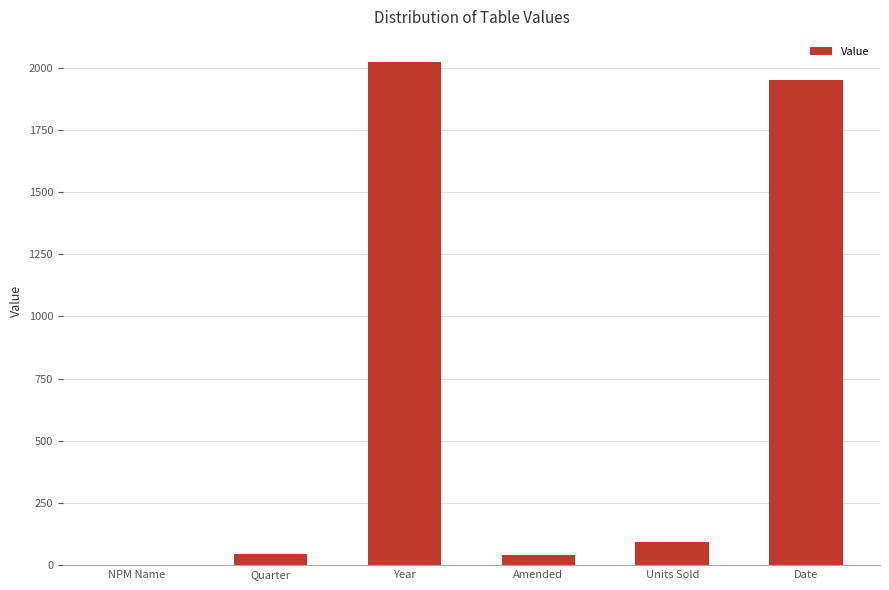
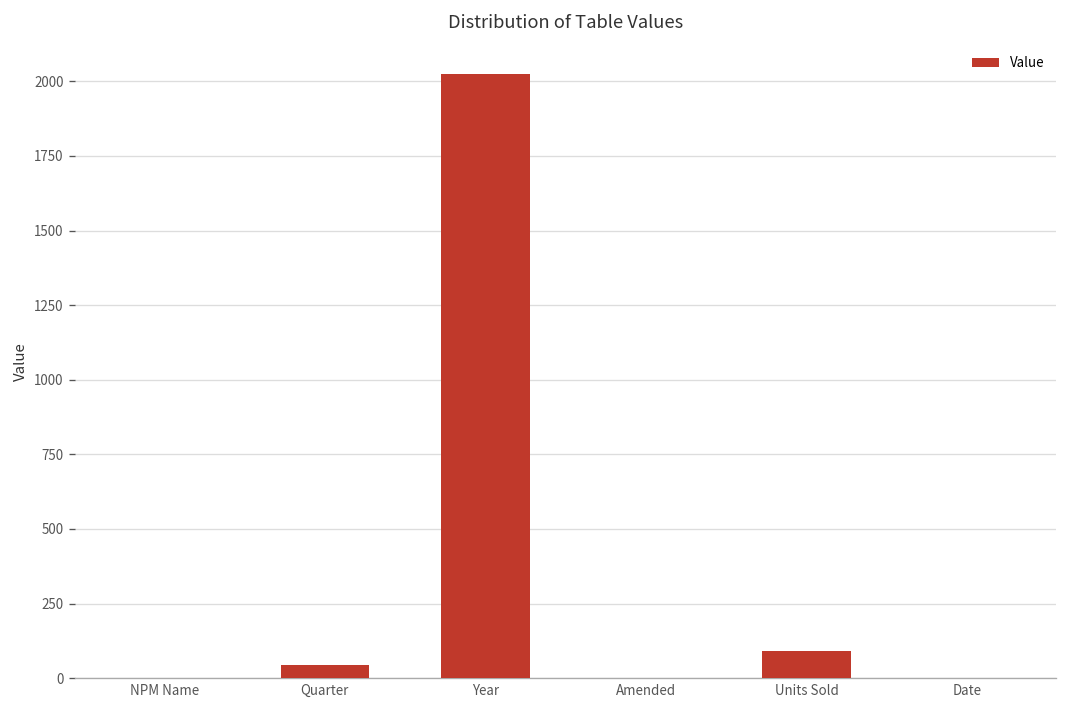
Amended: 40 -> 0
Date: 1950 -> 0
